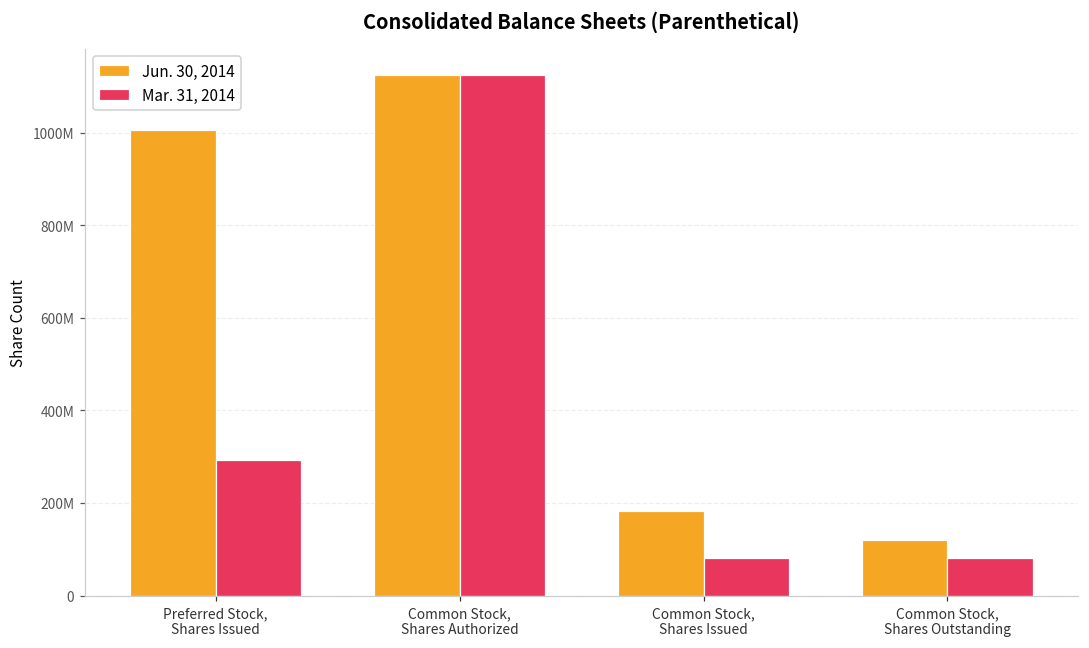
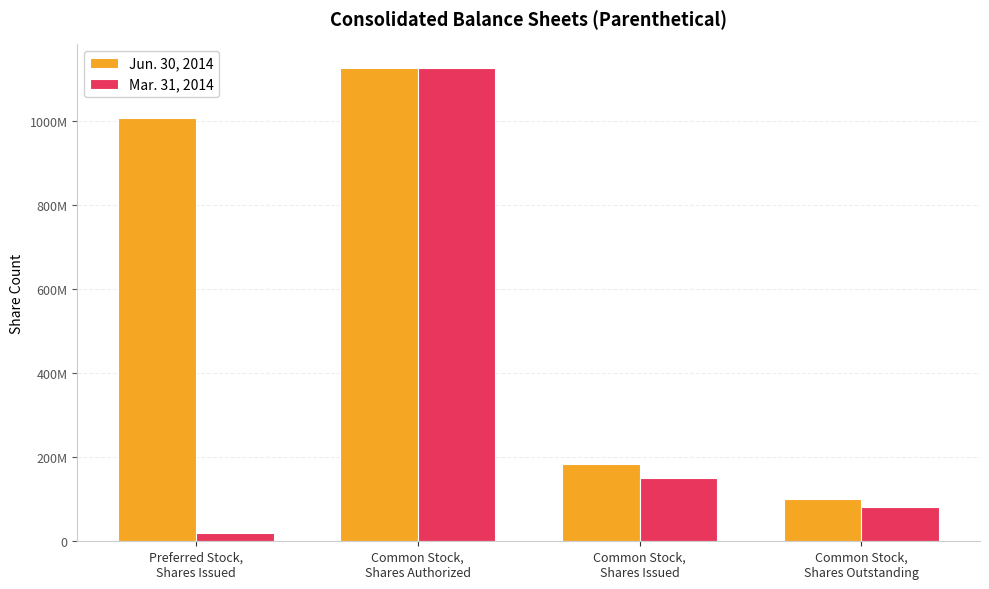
Mar. 31, 2014, Preferred Stock, Shares Issued: 290000000 -> 20000000
Mar. 31, 2014, Common Stock, Shares Issued: 80000000 -> 150000000
Jun. 30, 2014, Common Stock, Shares Outstanding: 120000000 -> 100000000
